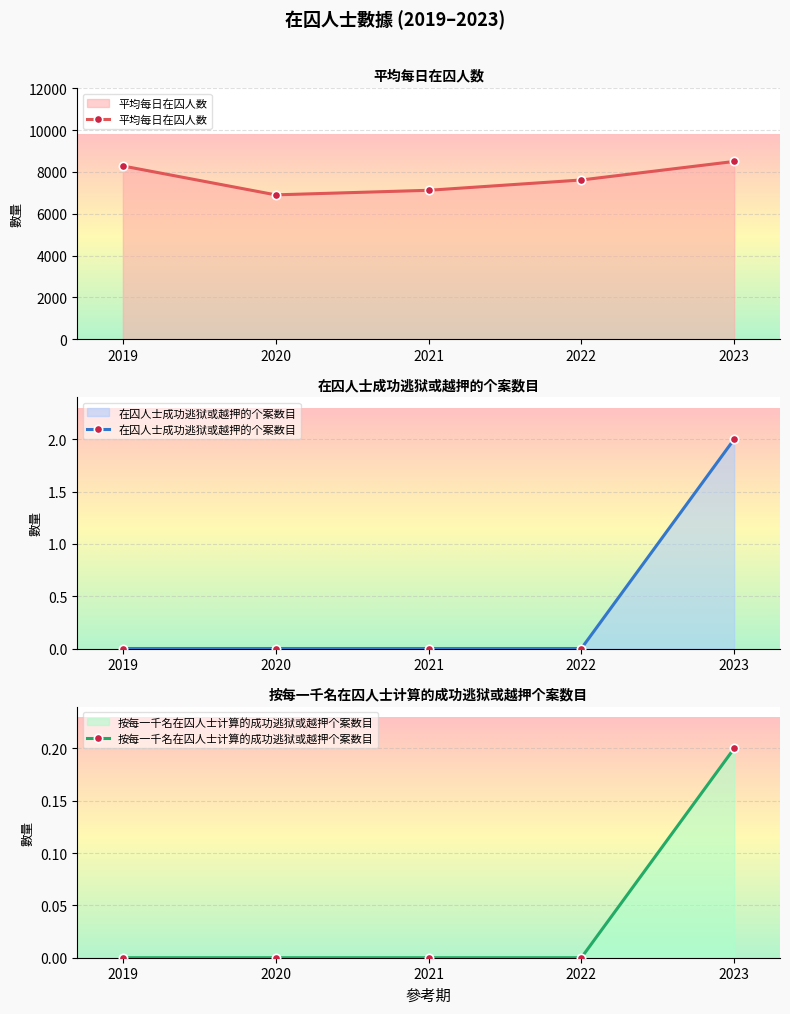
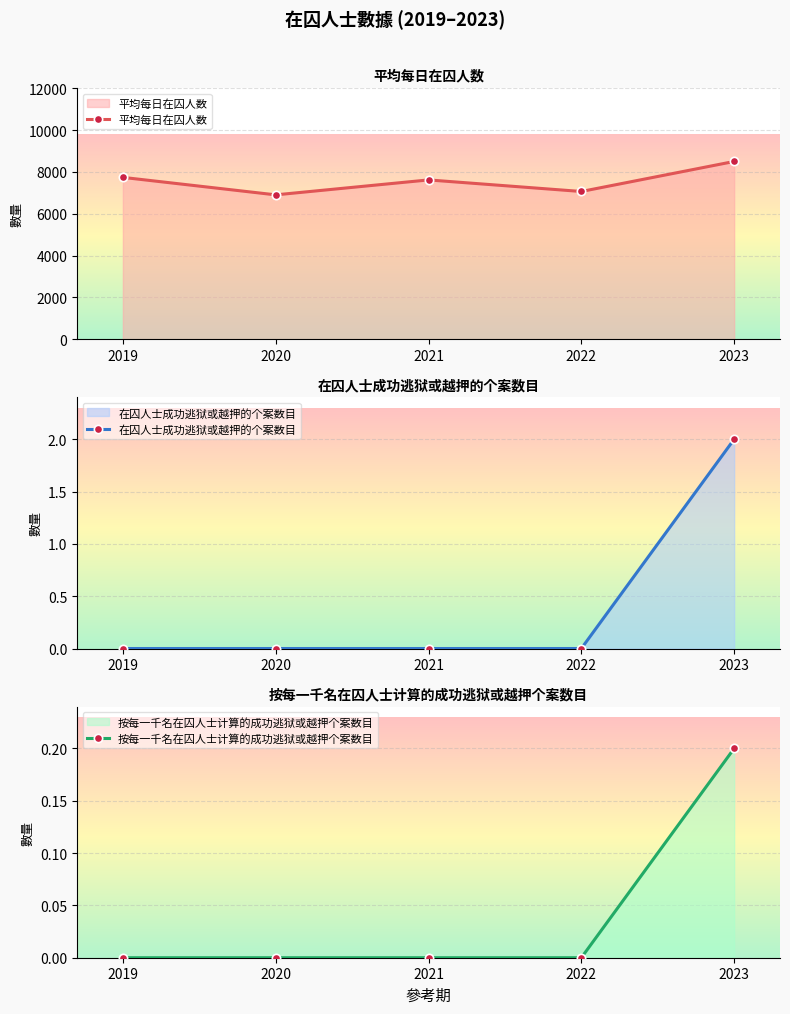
平均每日在囚人数, 2019: 8300 -> 7700
平均每日在囚人数, 2021: 7100 -> 7600
平均每日在囚人数, 2022: 7600 -> 7100
